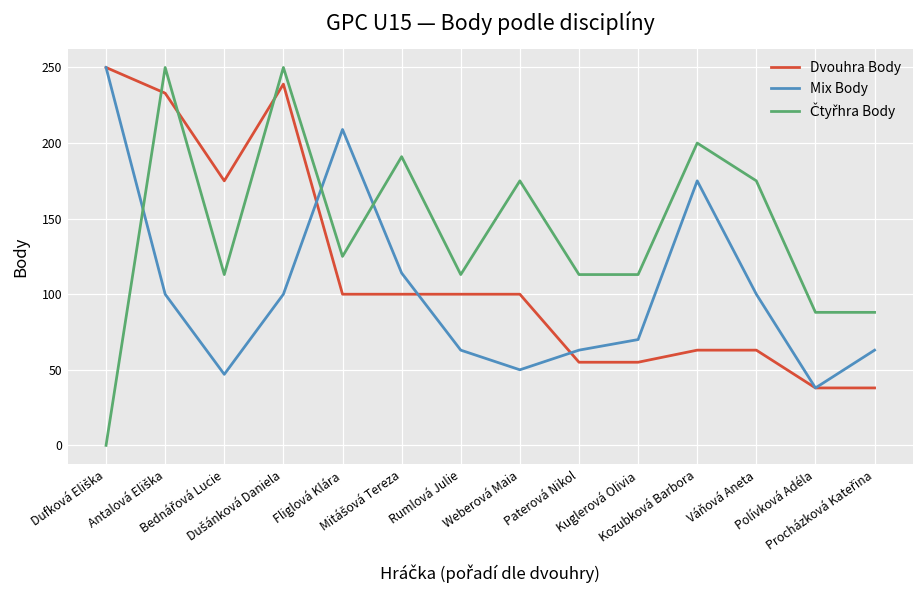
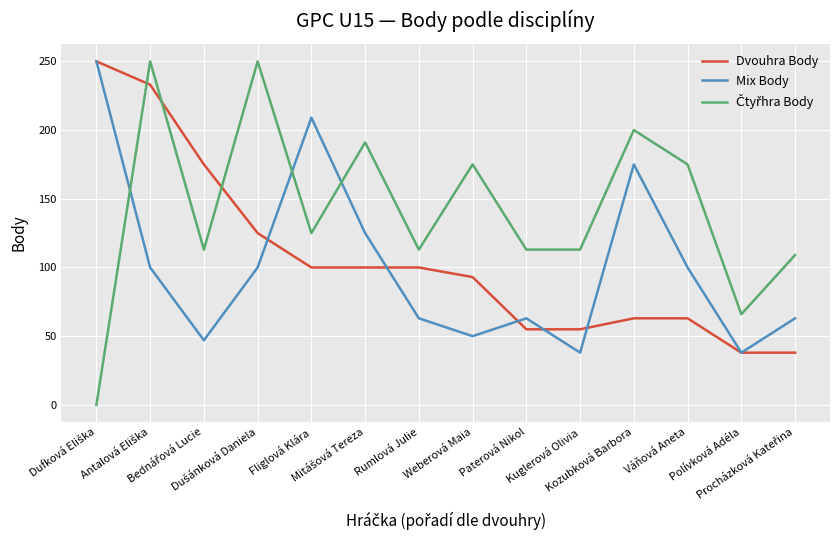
Dvouhra Body, Dušánková Daniela: 239 -> 125
Mix Body, Mitášová Tereza: 114 -> 125
Dvouhra Body, Weberová Maia: 100 -> 93
Mix Body, Kuglerová Olivia: 70 -> 38
Čtyřhra Body, Polívková Adéla: 88 -> 66
Čtyřhra Body, Procházková Kateřina: 88 -> 109
